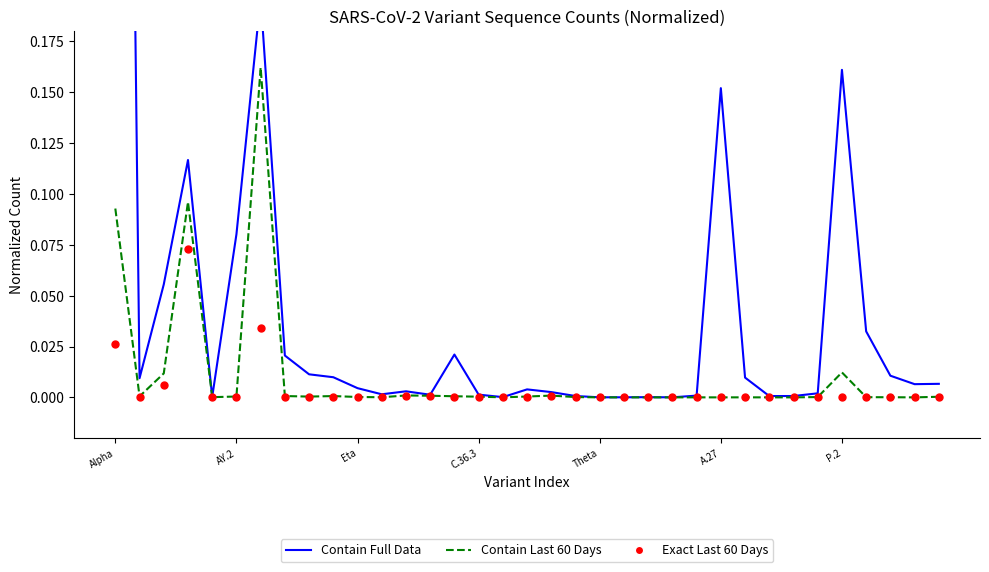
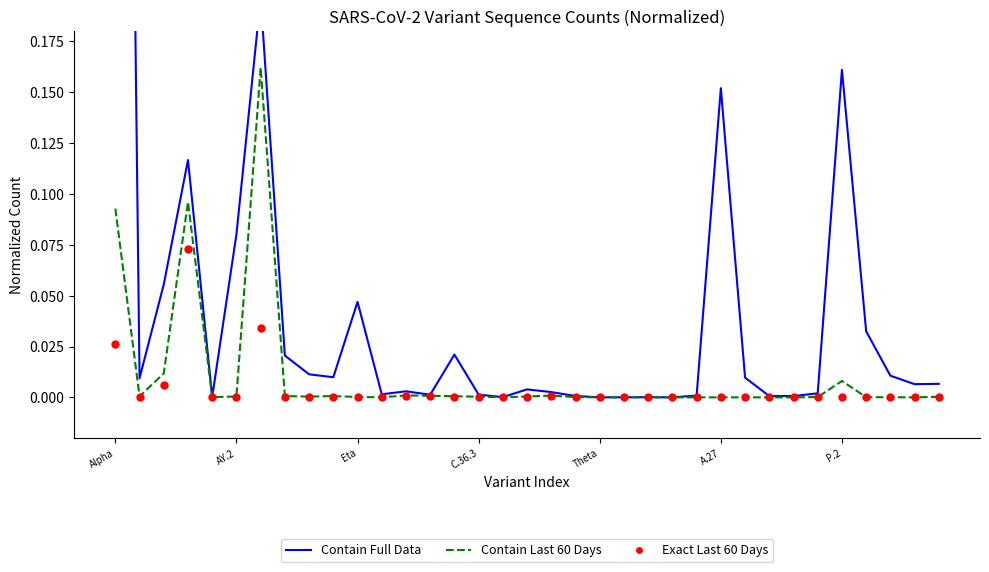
Contain Full Data, Eta: 0.005 -> 0.047
Contain Last 60 Days, P.2: 0.012 -> 0.008
